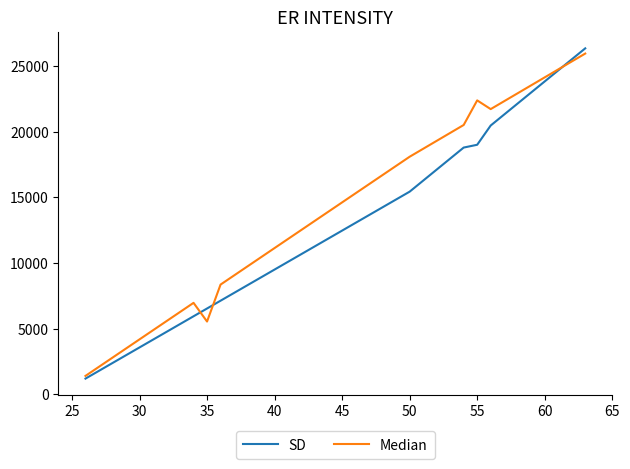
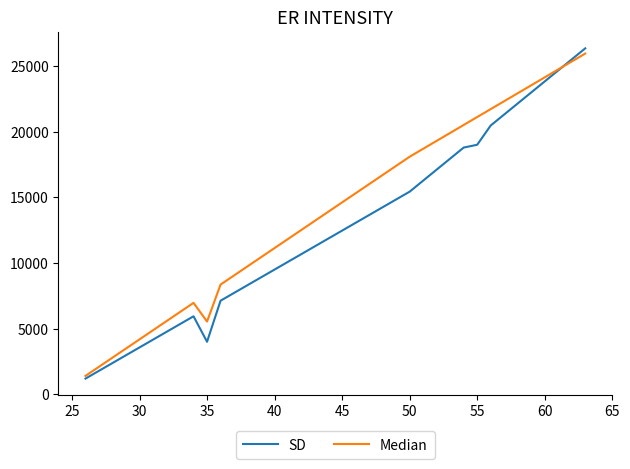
SD, 35: 6500 -> 4000
Median, 55: 22400 -> 21100
